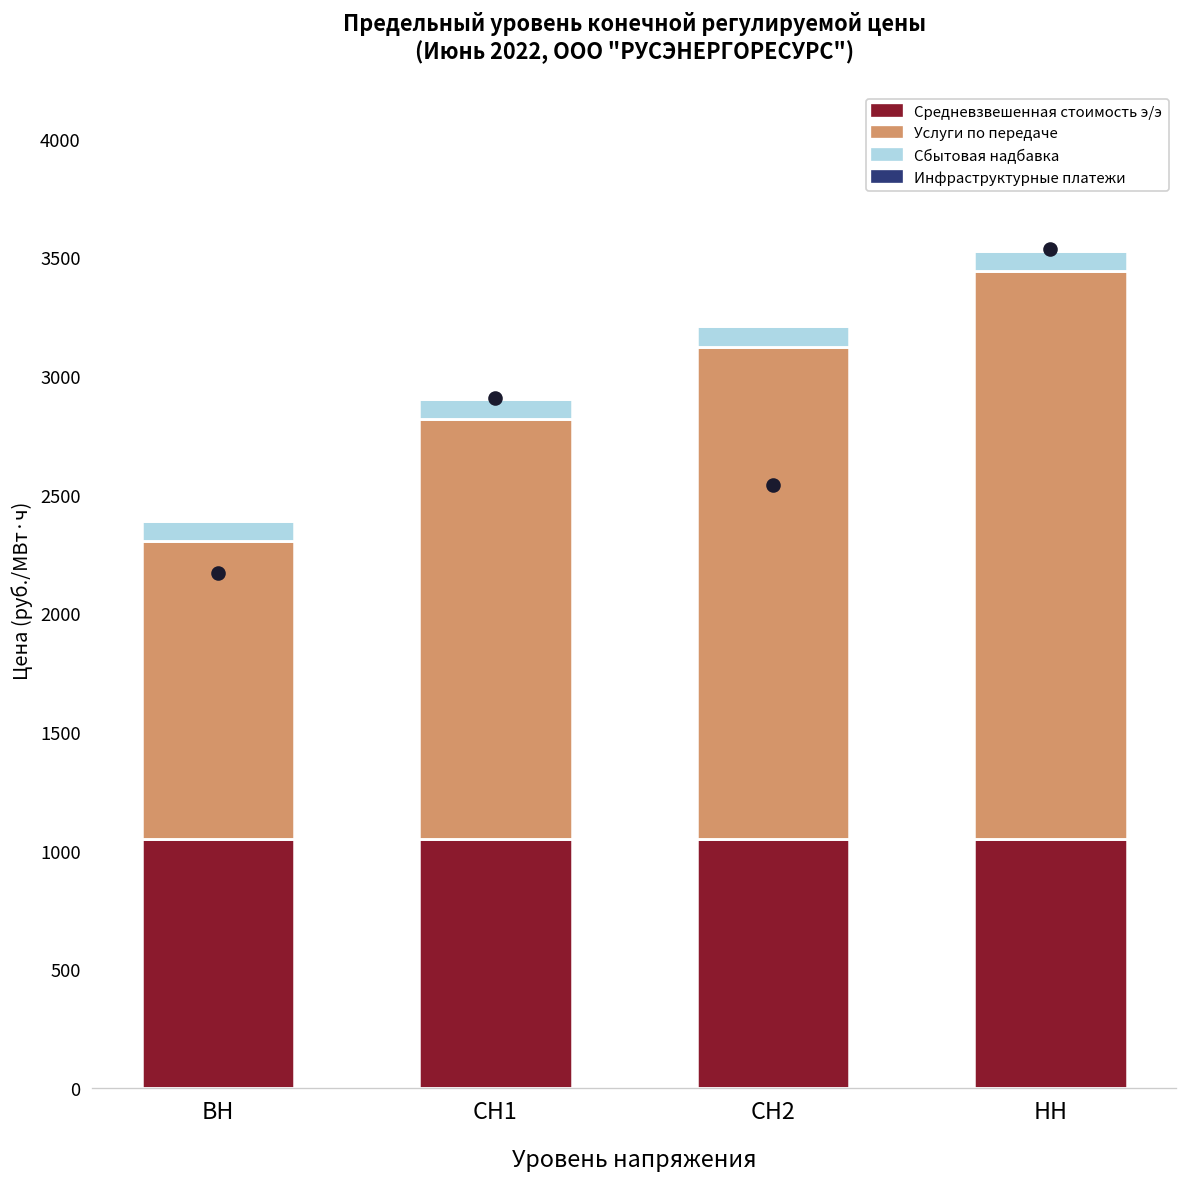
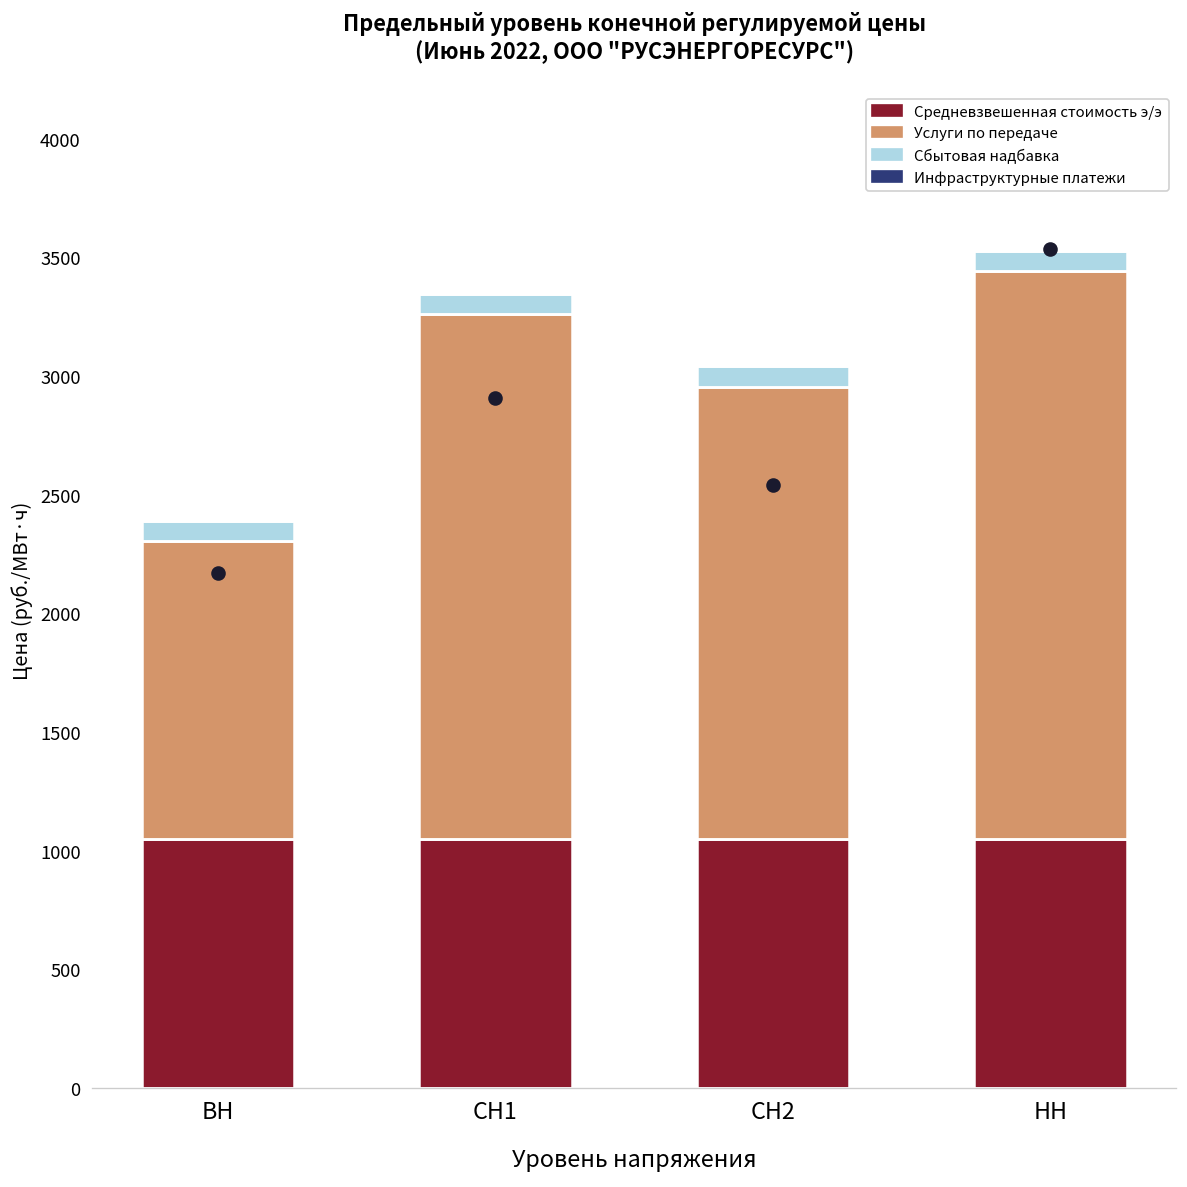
Услуги по передаче, СН1: 1770 -> 2210
Услуги по передаче, СН2: 2070 -> 1910
